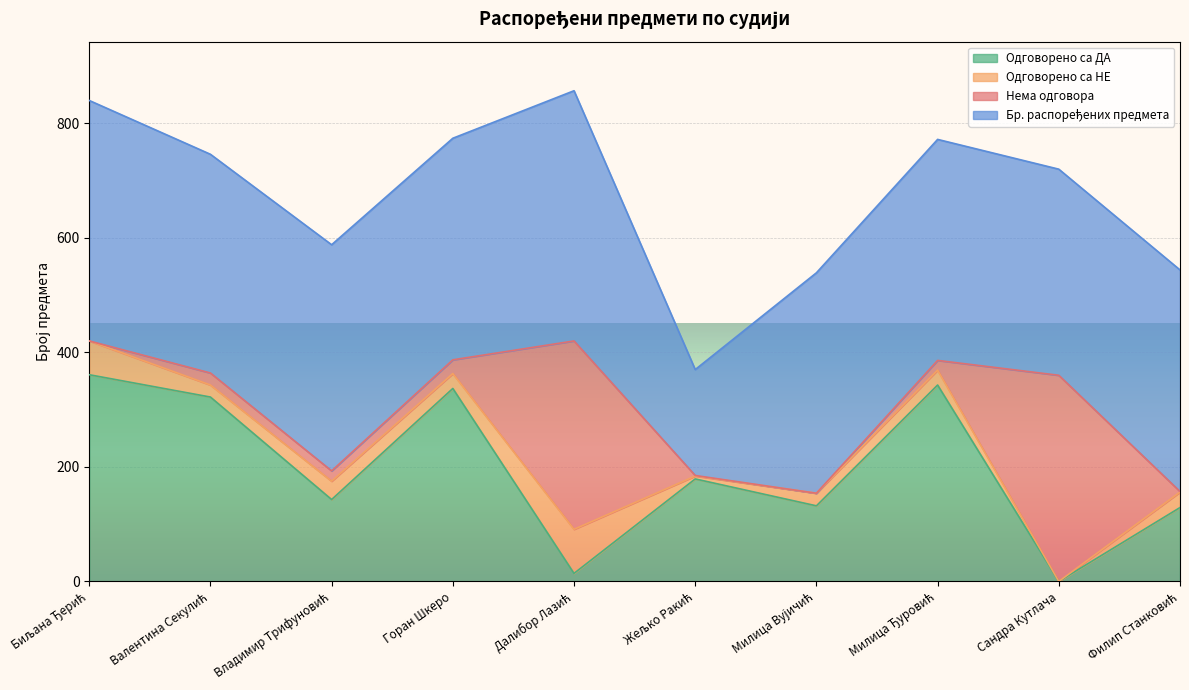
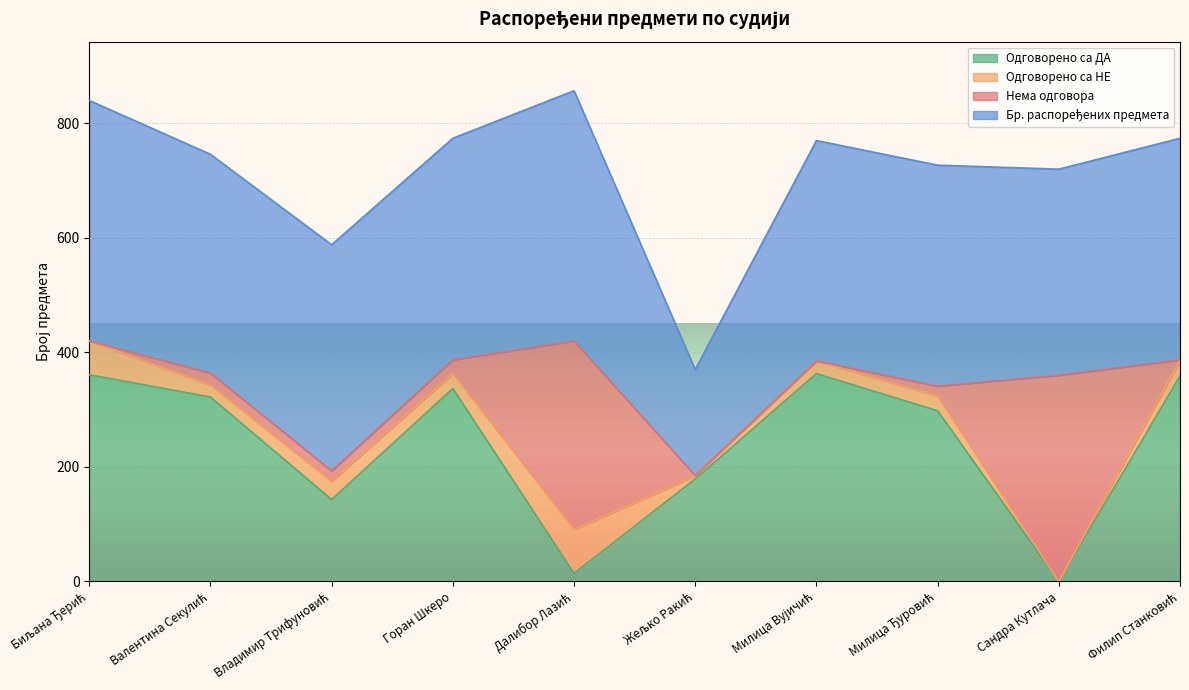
Одговорено са ДА, Милица Вујичић: 130 -> 360
Одговорено са ДА, Милица Ђуровић: 340 -> 300
Одговорено са ДА, Филип Станковић: 130 -> 360
